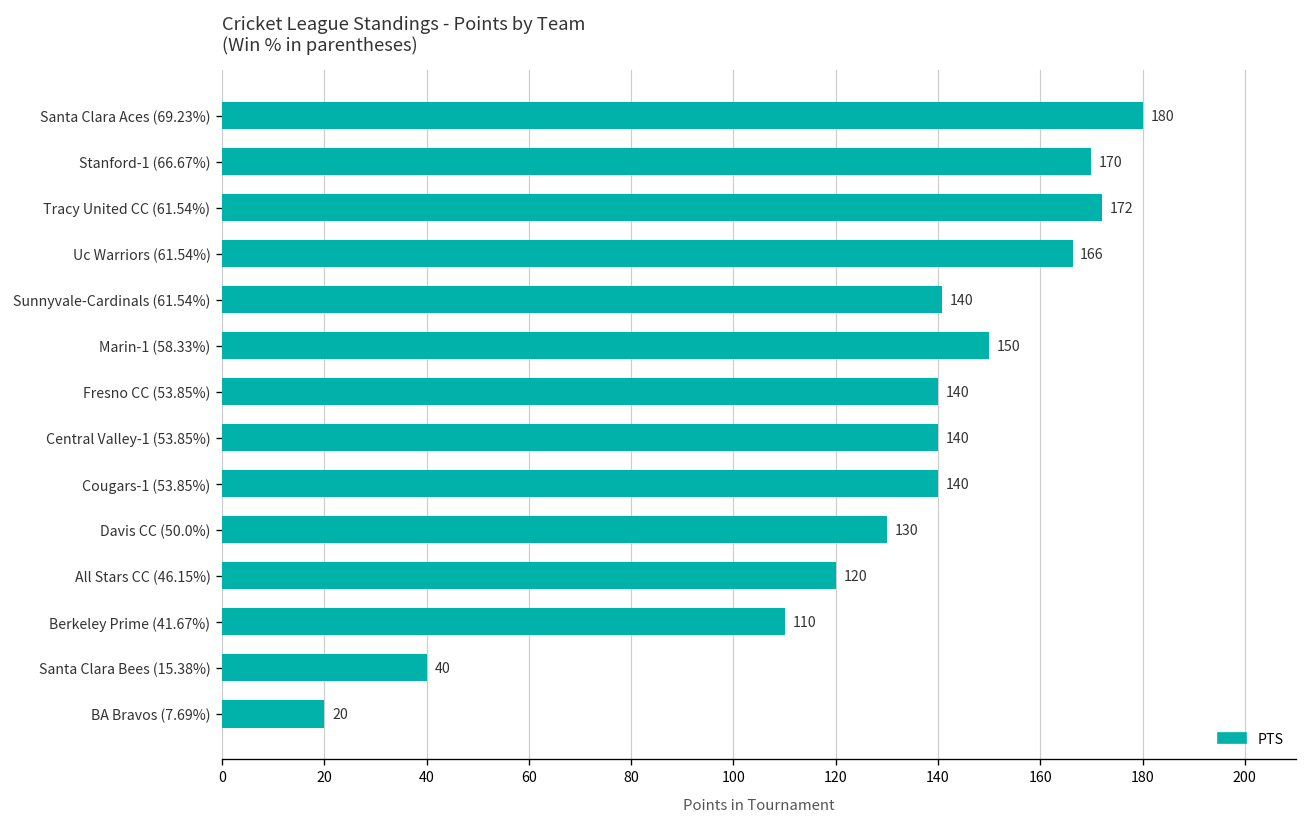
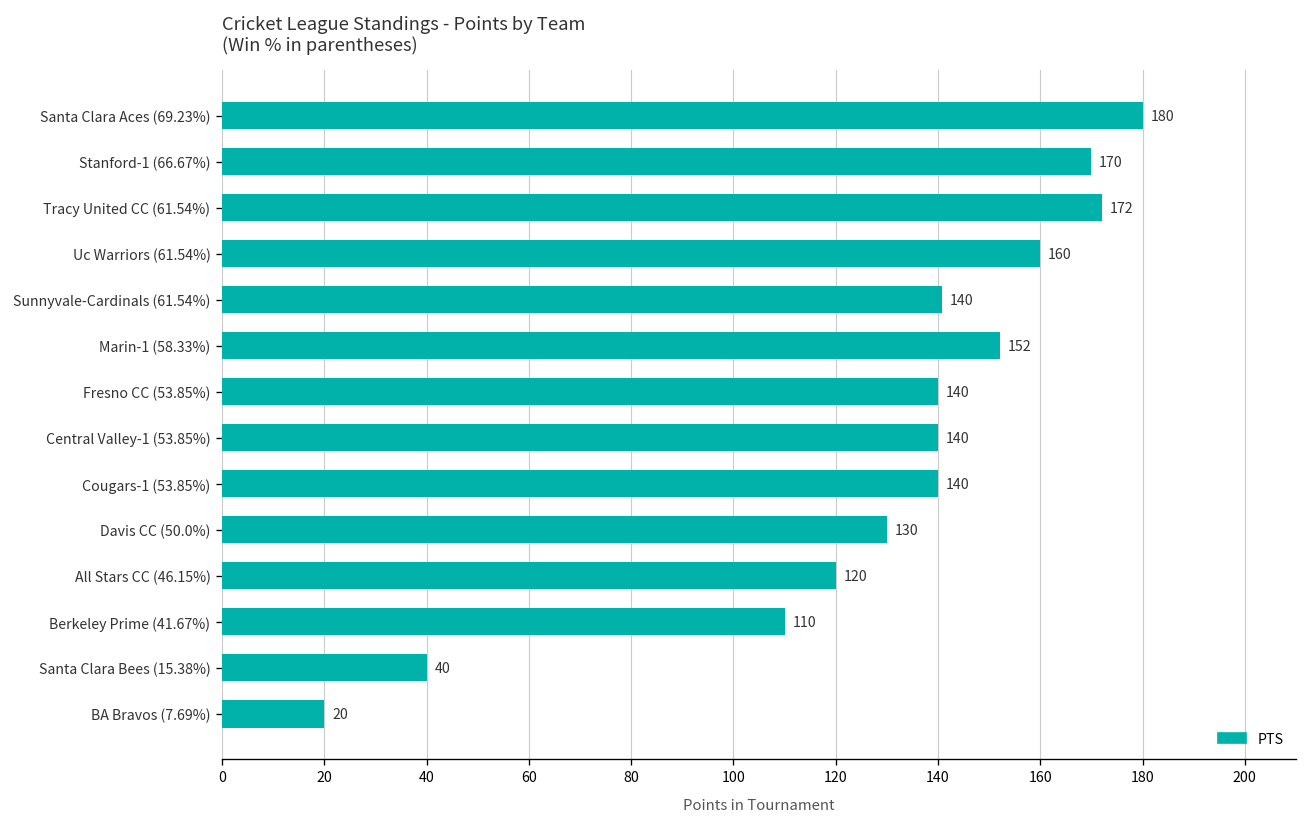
Uc Warriors (61.54%): 166 -> 160
Marin-1 (58.33%): 150 -> 152
